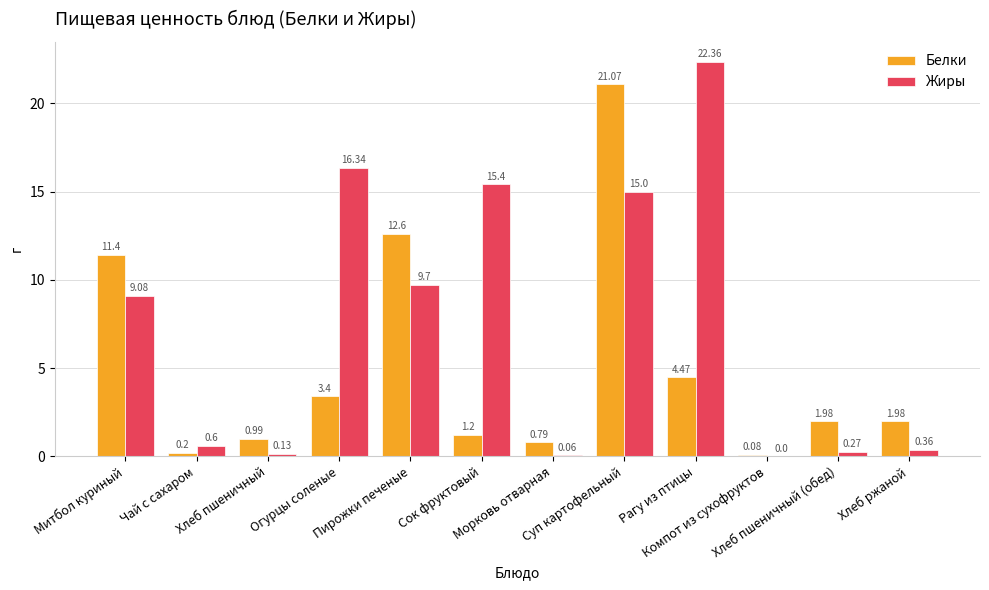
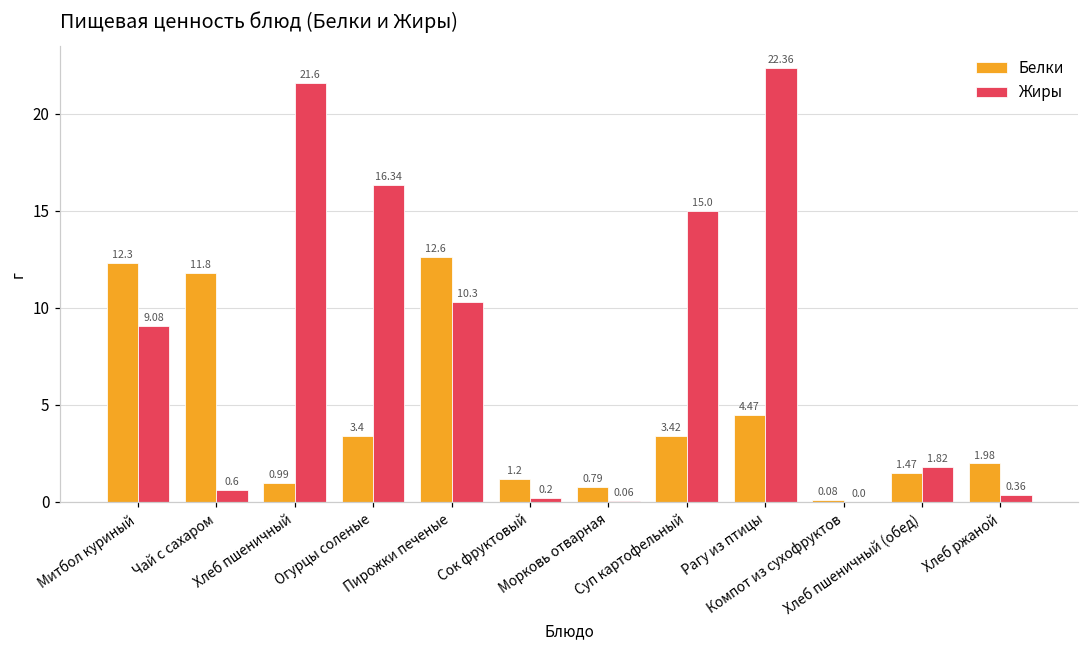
Белки, Митбол куриный: 11.4 -> 12.3
Белки, Чай с сахаром: 0.2 -> 11.8
Жиры, Хлеб пшеничный: 0.13 -> 21.6
Жиры, Пирожки печеные: 9.7 -> 10.3
Жиры, Сок фруктовый: 15.4 -> 0.2
Белки, Суп картофельный: 21.07 -> 3.42
Белки, Хлеб пшеничный (обед): 1.98 -> 1.47
Жиры, Хлеб пшеничный (обед): 0.27 -> 1.82
